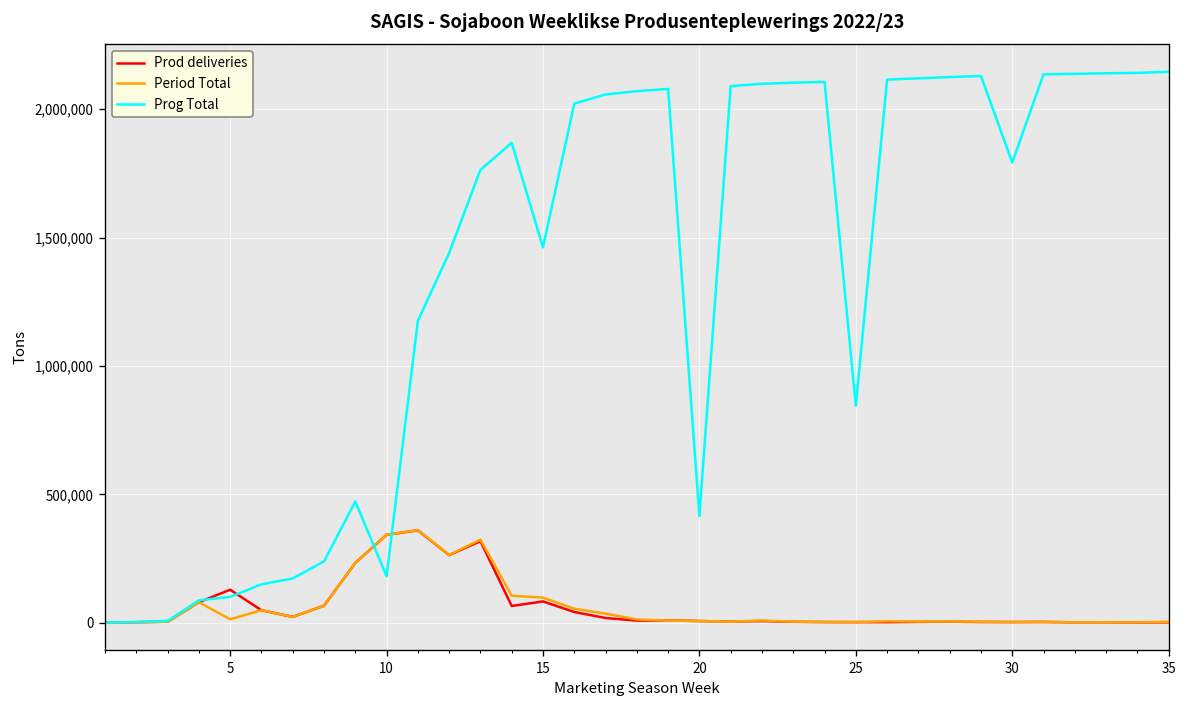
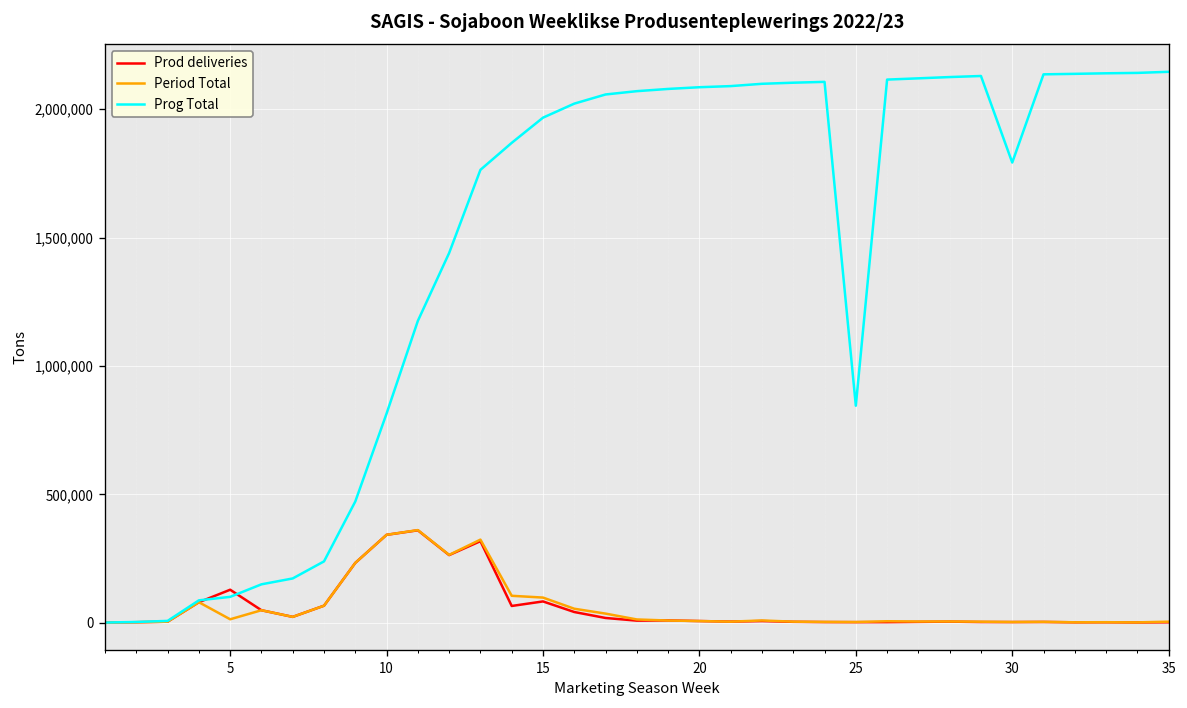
Prog Total, 10: 180,000 -> 810,000
Prog Total, 15: 1,460,000 -> 1,970,000
Prog Total, 20: 420,000 -> 2,090,000
